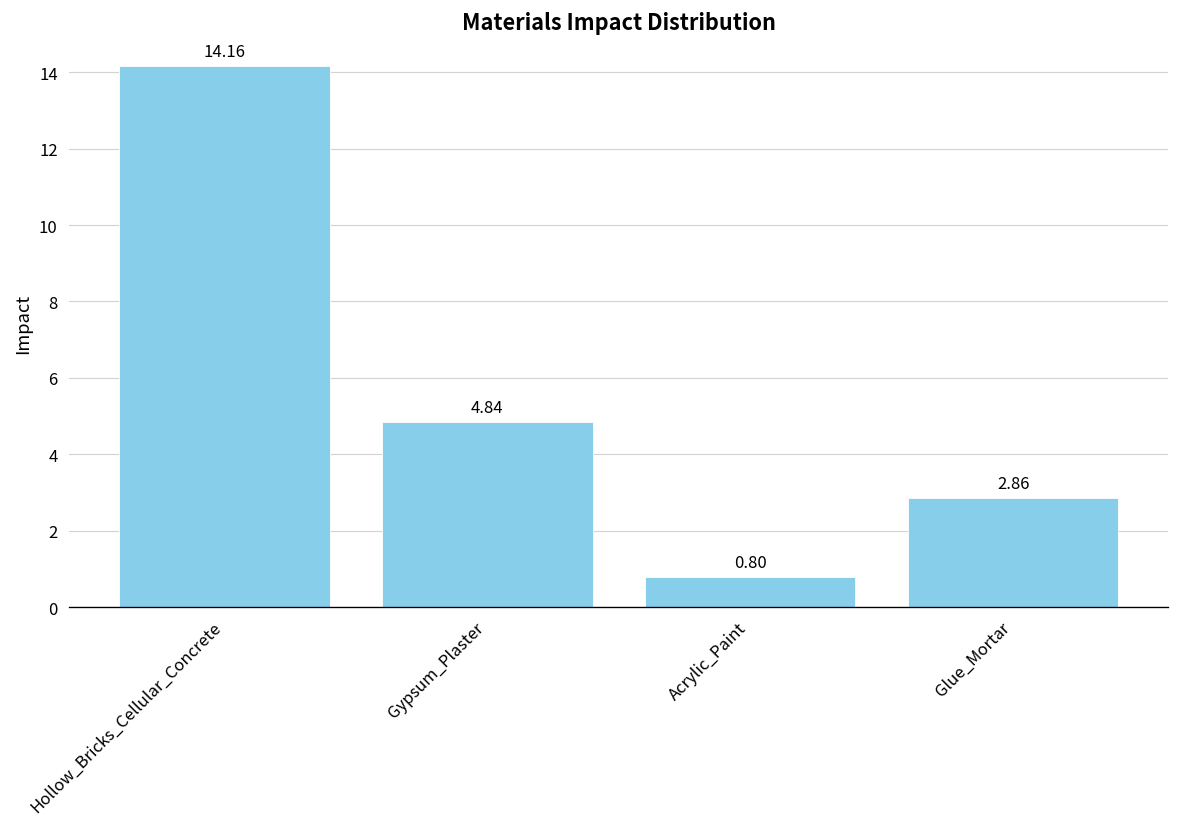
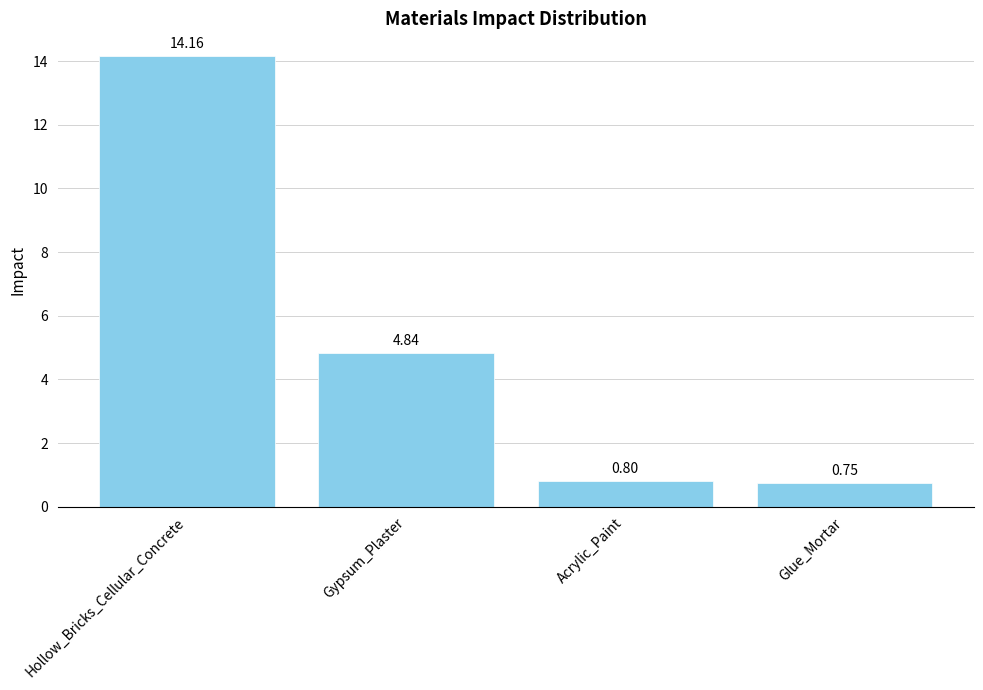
Glue_Mortar: 2.86 -> 0.75
